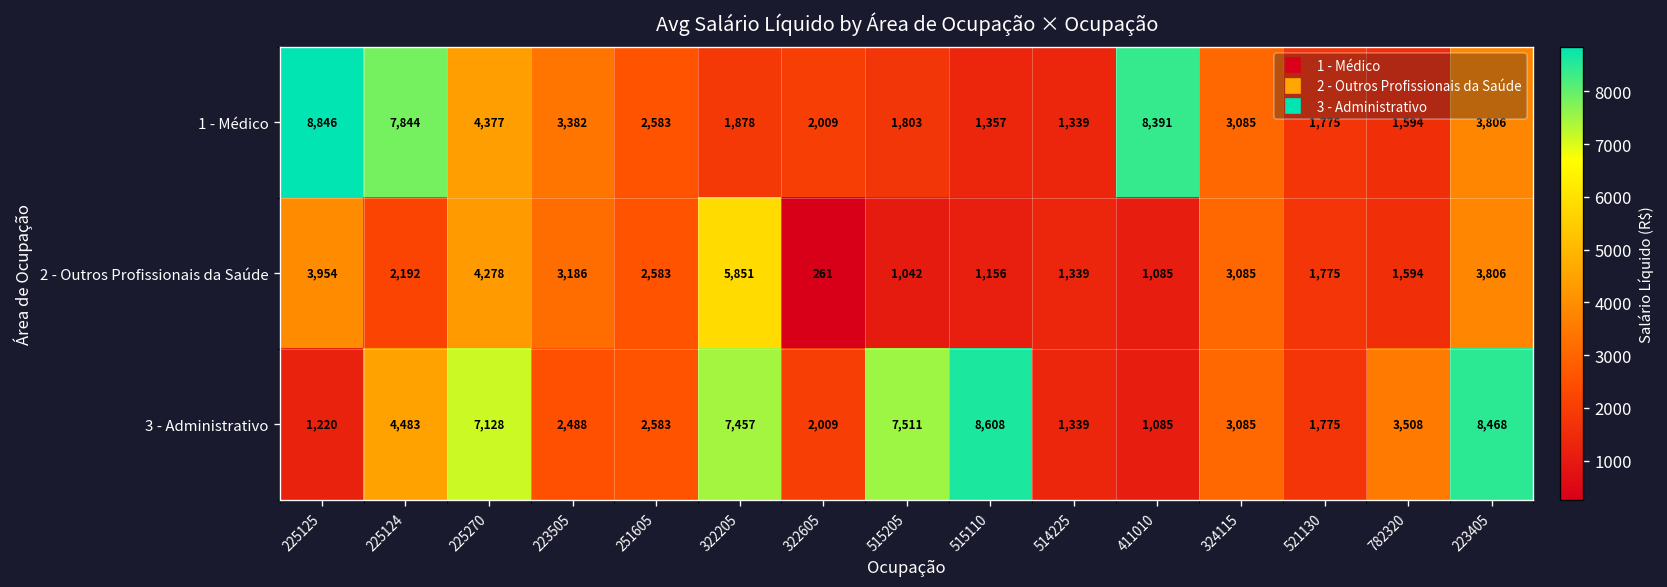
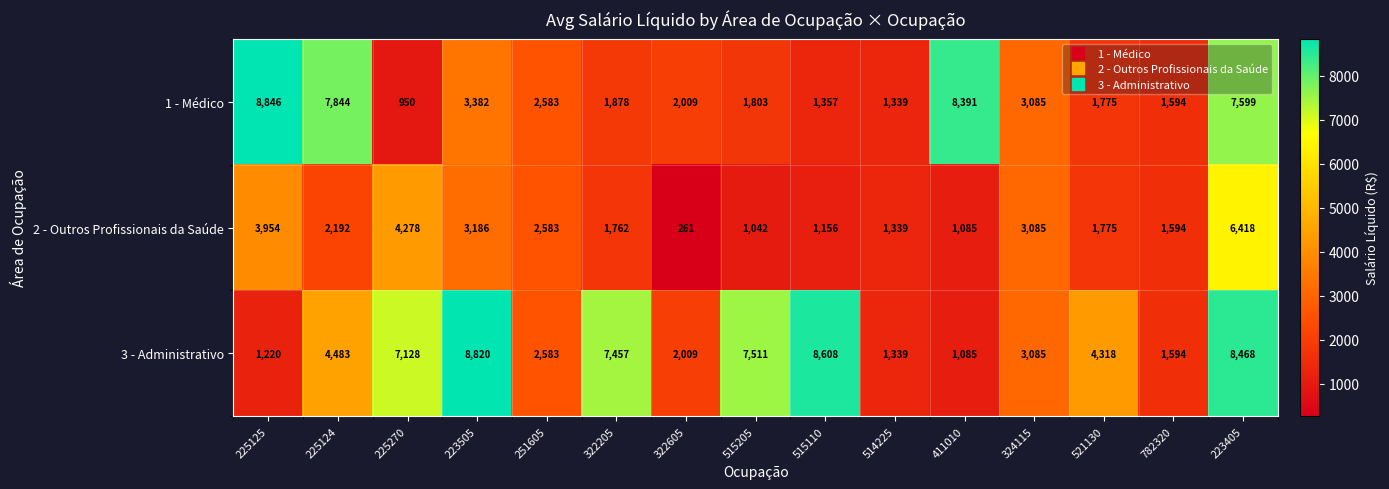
1 - Médico, 225270: 4,377 -> 950
1 - Médico, 223405: 3,806 -> 7,599
2 - Outros Profissionais da Saúde, 322205: 5,851 -> 1,762
2 - Outros Profissionais da Saúde, 223405: 3,806 -> 6,418
3 - Administrativo, 223505: 2,488 -> 8,820
3 - Administrativo, 521130: 1,775 -> 4,318
3 - Administrativo, 782320: 3,508 -> 1,594
